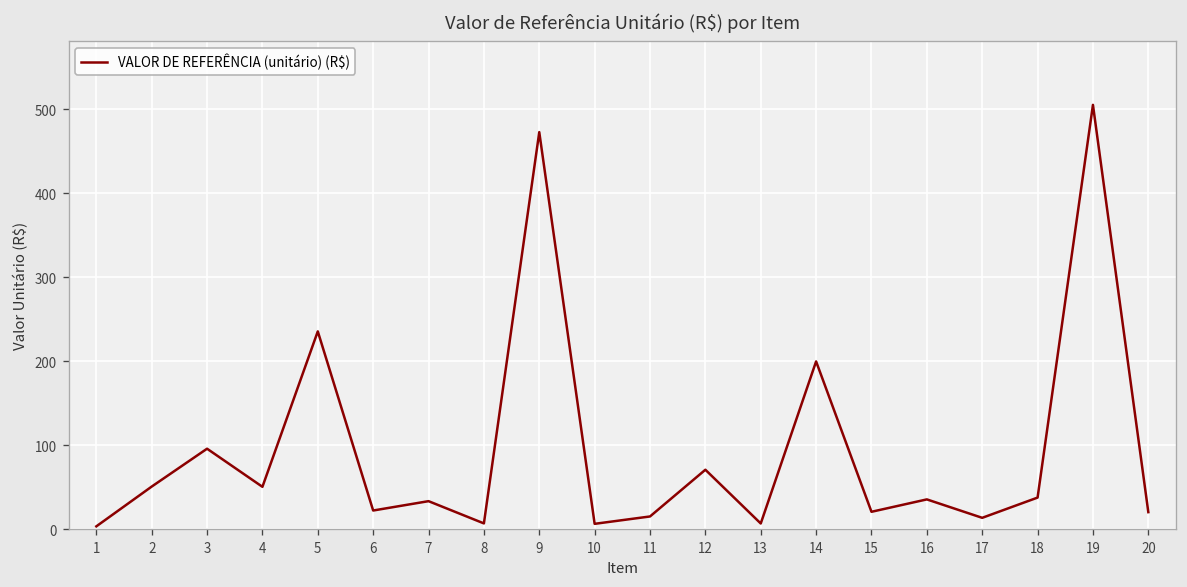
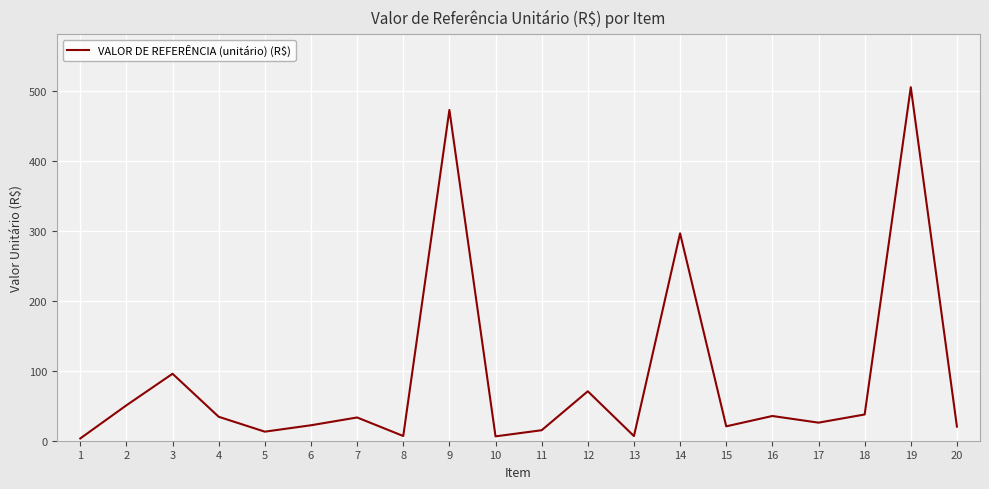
4: 50 -> 30
5: 240 -> 10
14: 200 -> 300
17: 10 -> 30
